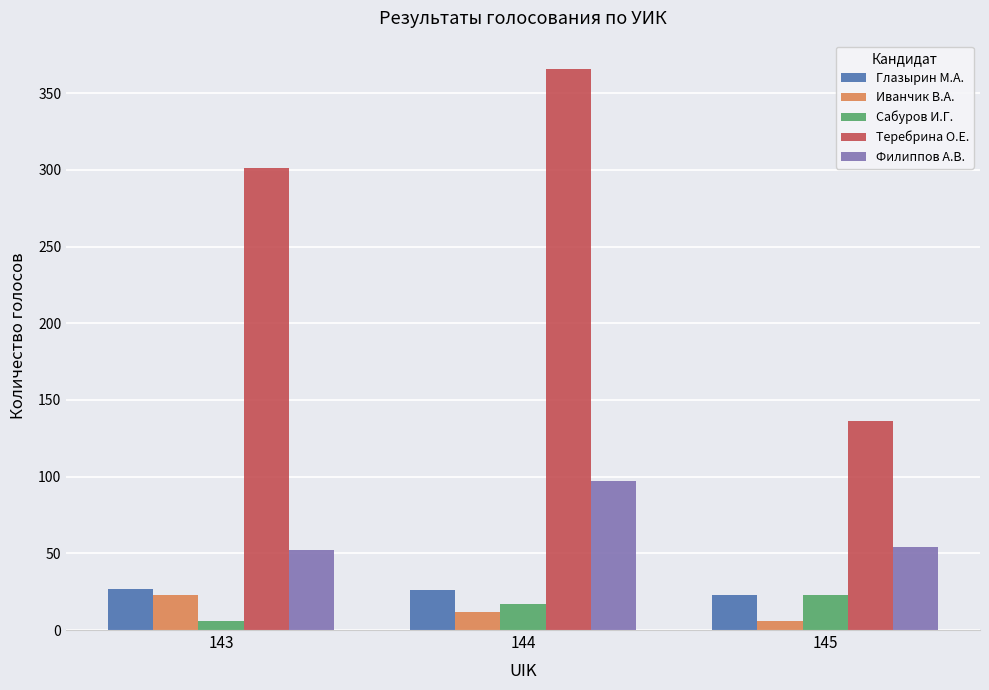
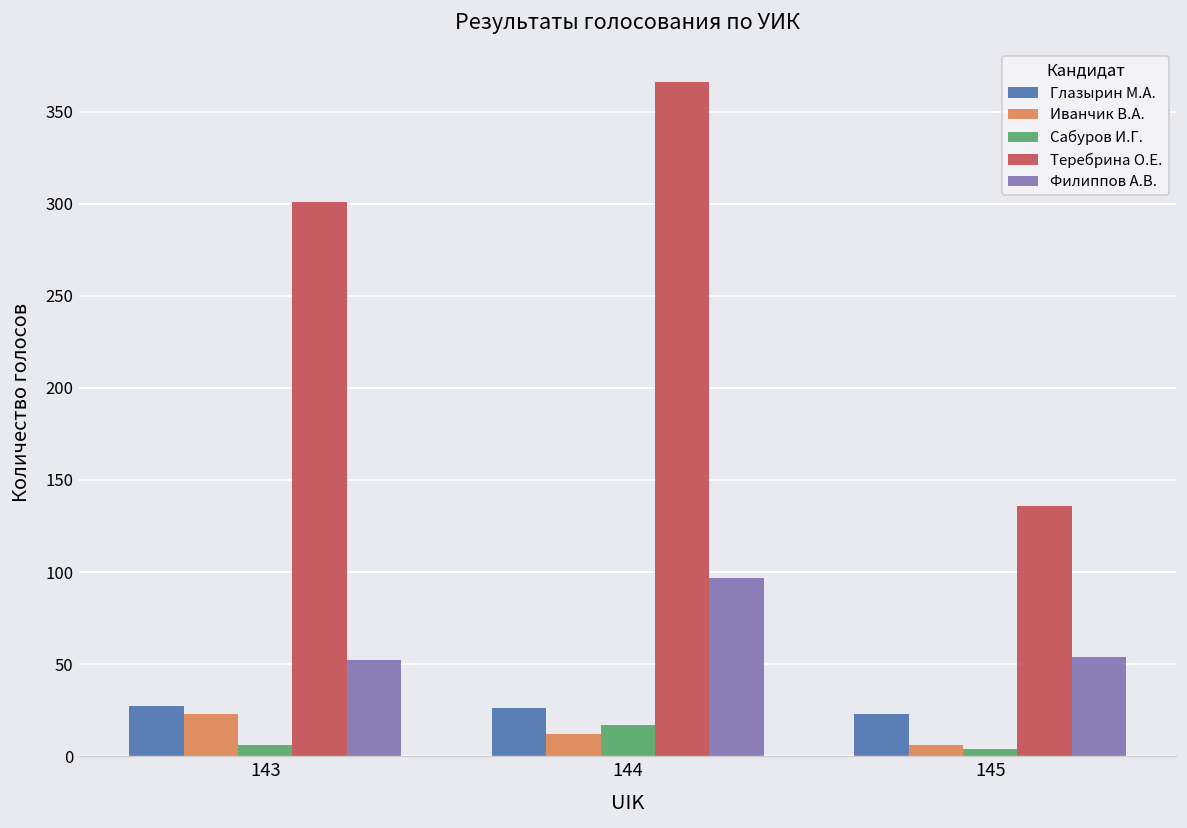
Сабуров И.Г., 145: 23 -> 4
